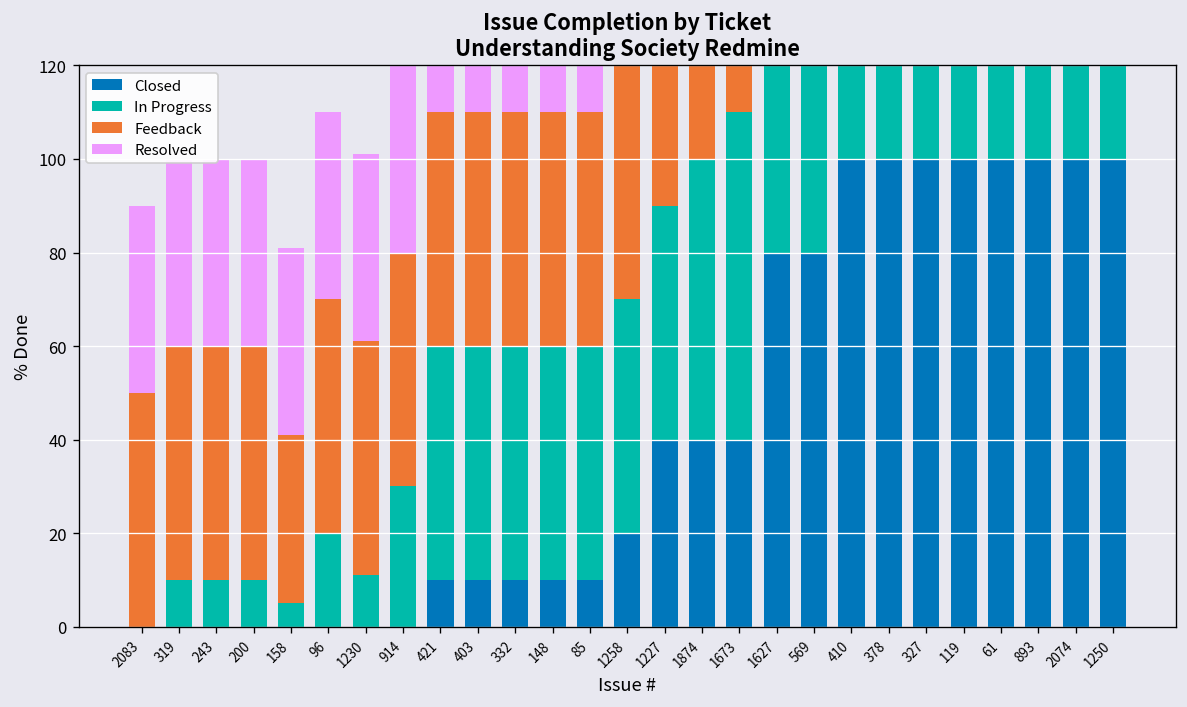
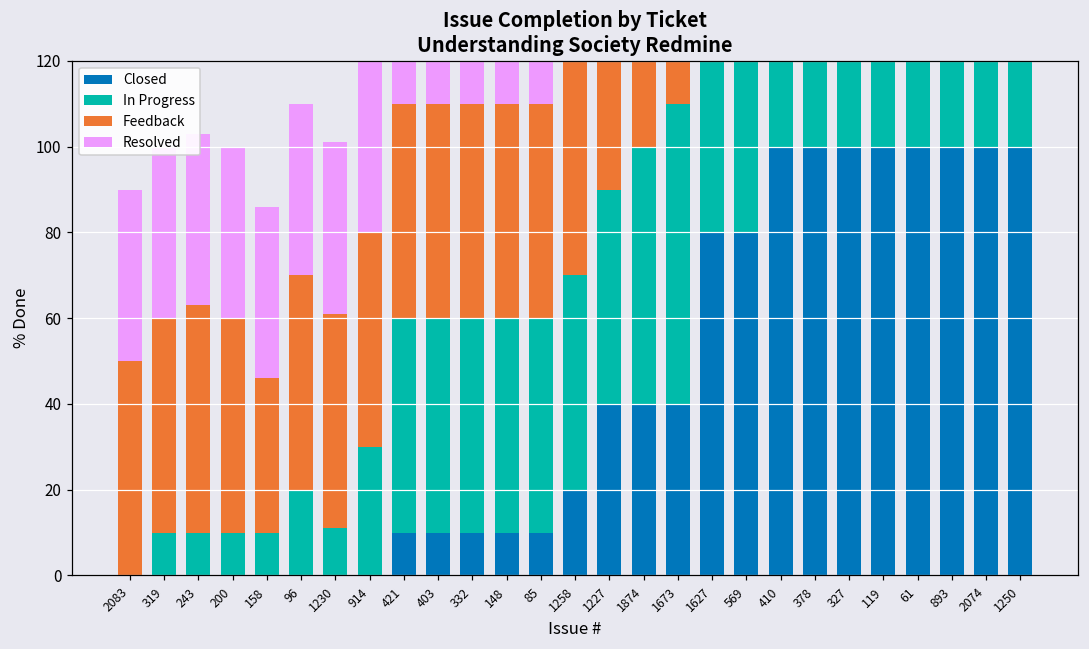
Feedback, 243: 50 -> 53
In Progress, 158: 5 -> 10
